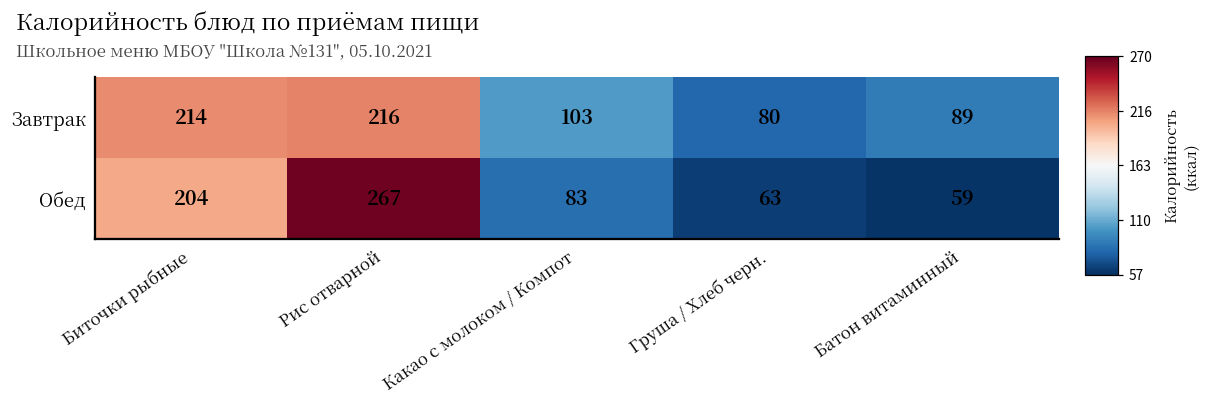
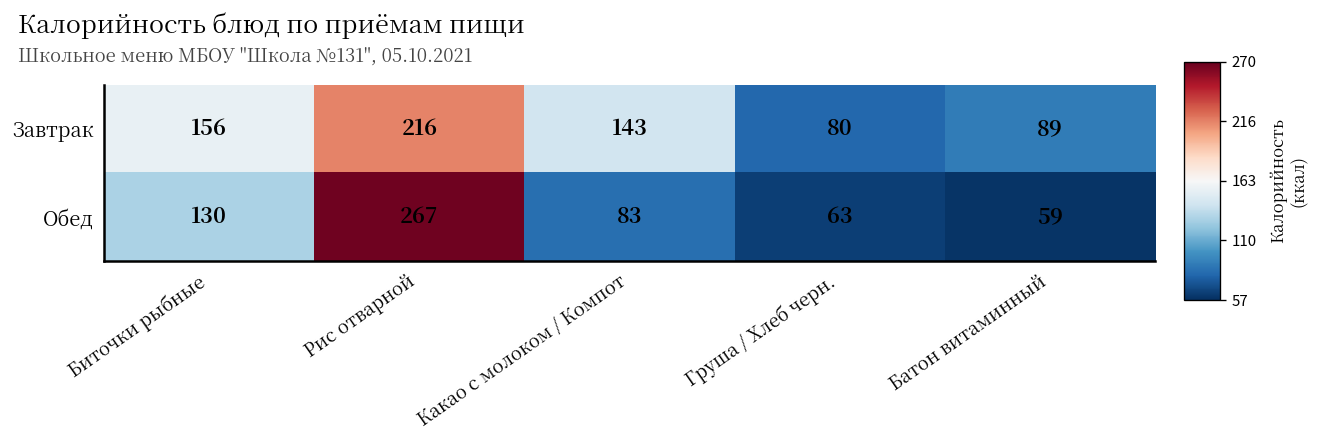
Завтрак, Биточки рыбные: 214 -> 156
Завтрак, Какао с молоком / Компот: 103 -> 143
Обед, Биточки рыбные: 204 -> 130
